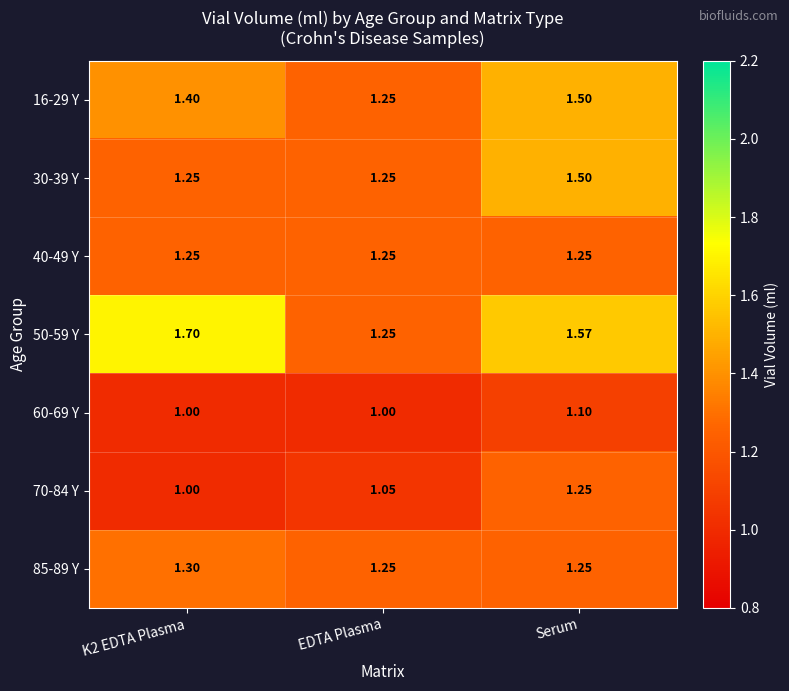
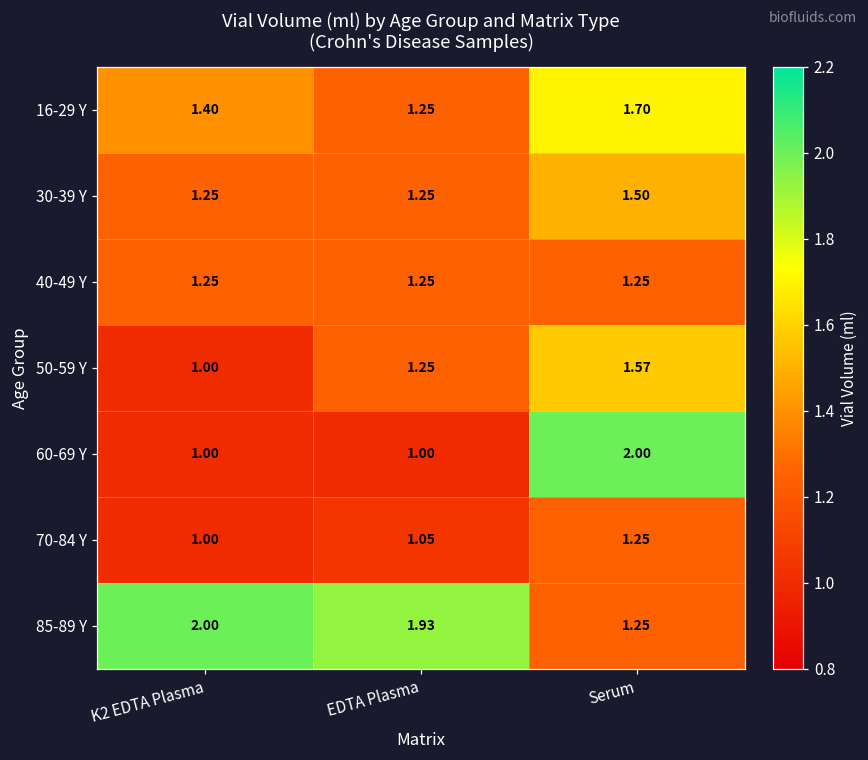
16-29 Y, Serum: 1.50 -> 1.70
50-59 Y, K2 EDTA Plasma: 1.70 -> 1.00
60-69 Y, Serum: 1.10 -> 2.00
85-89 Y, K2 EDTA Plasma: 1.30 -> 2.00
85-89 Y, EDTA Plasma: 1.25 -> 1.93
